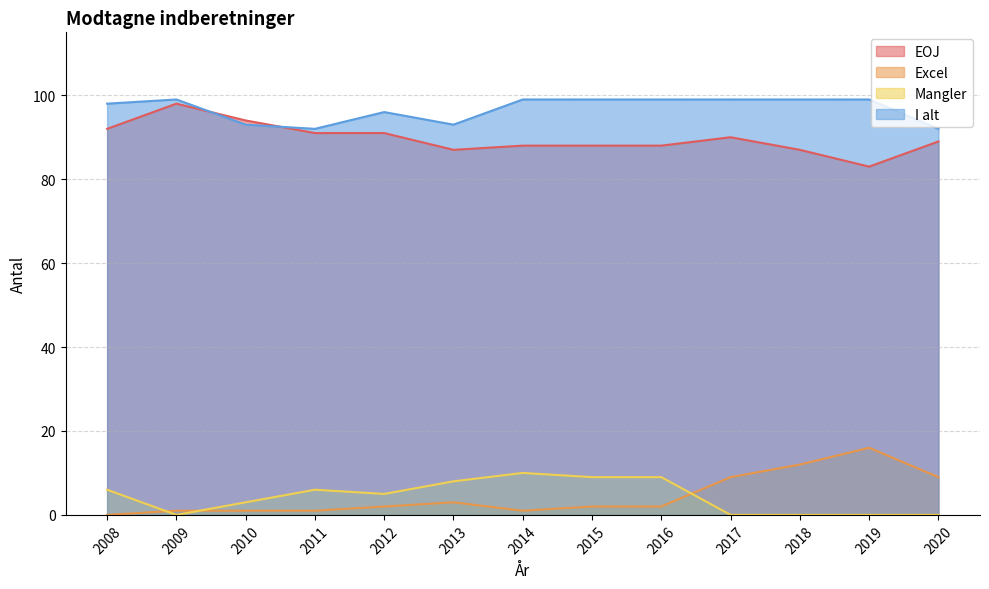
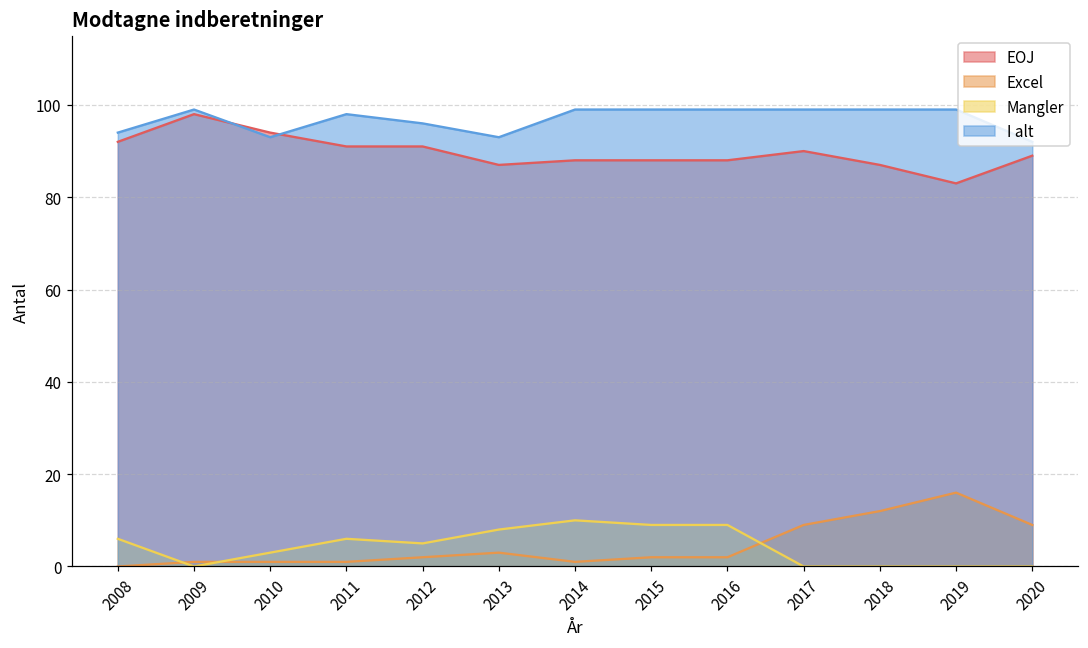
I alt, 2008: 98 -> 94
I alt, 2011: 92 -> 98
